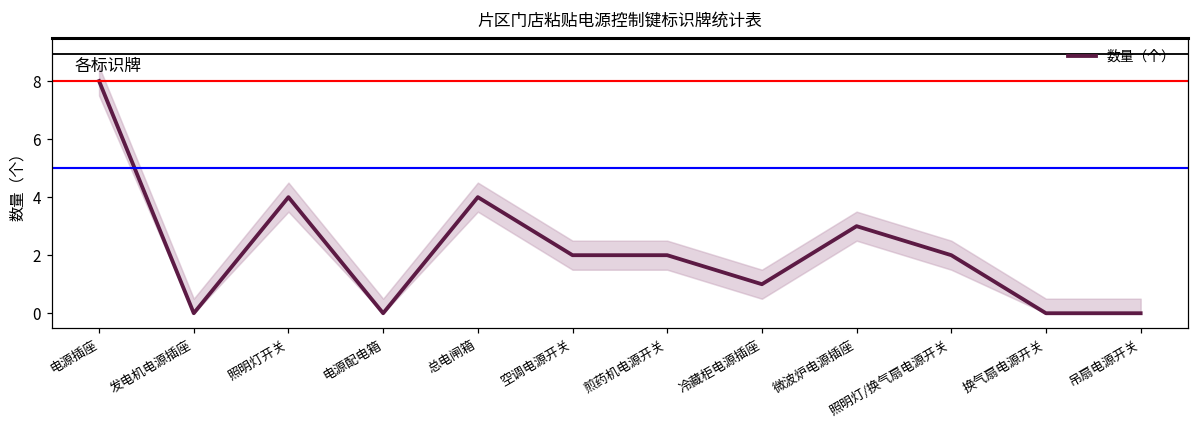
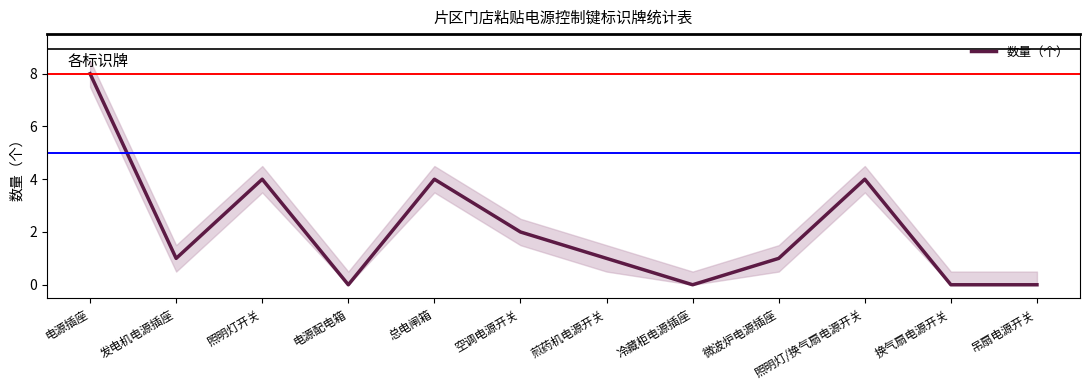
数量（个）, 发电机电源插座: 0 -> 1
数量（个）, 煎药机电源开关: 2 -> 1
数量（个）, 冷藏柜电源插座: 1 -> 0
数量（个）, 微波炉电源插座: 3 -> 1
数量（个）, 照明灯/换气扇电源开关: 2 -> 4
